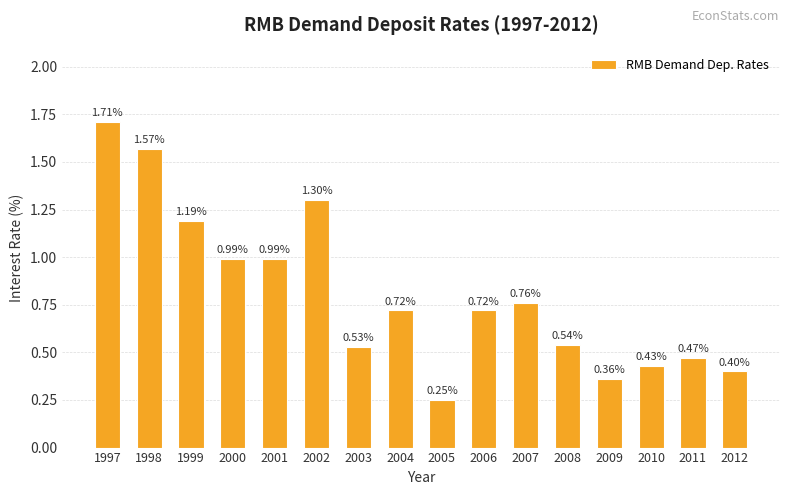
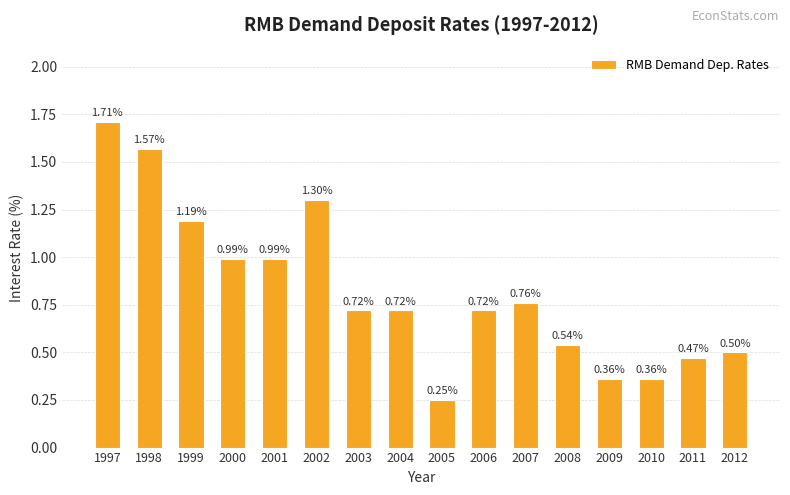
2003: 0.53% -> 0.72%
2010: 0.43% -> 0.36%
2012: 0.40% -> 0.50%
